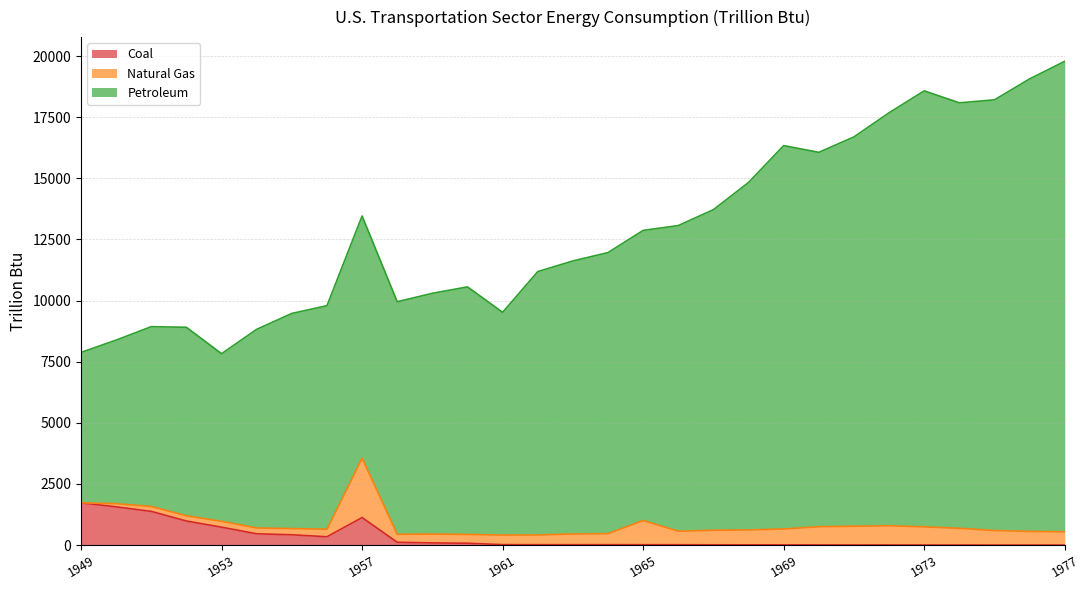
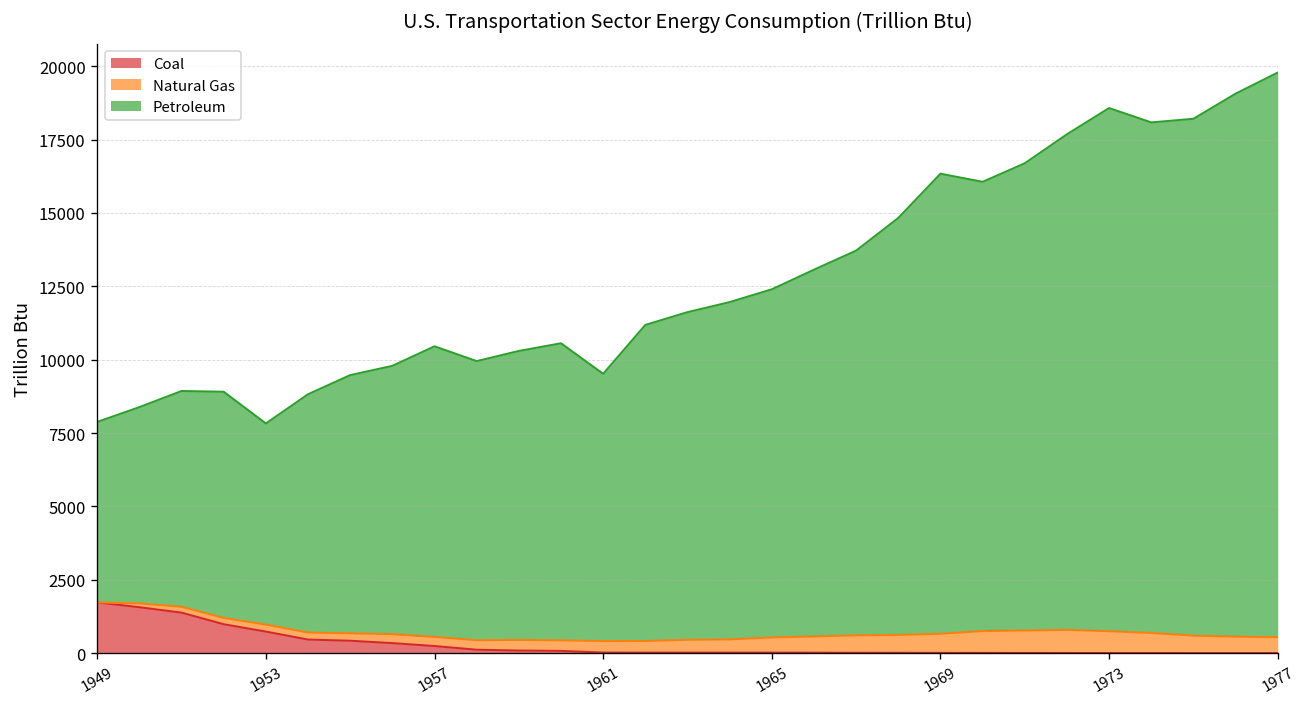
Coal, 1957: 1100 -> 200
Natural Gas, 1957: 2400 -> 300
Natural Gas, 1965: 1000 -> 500
